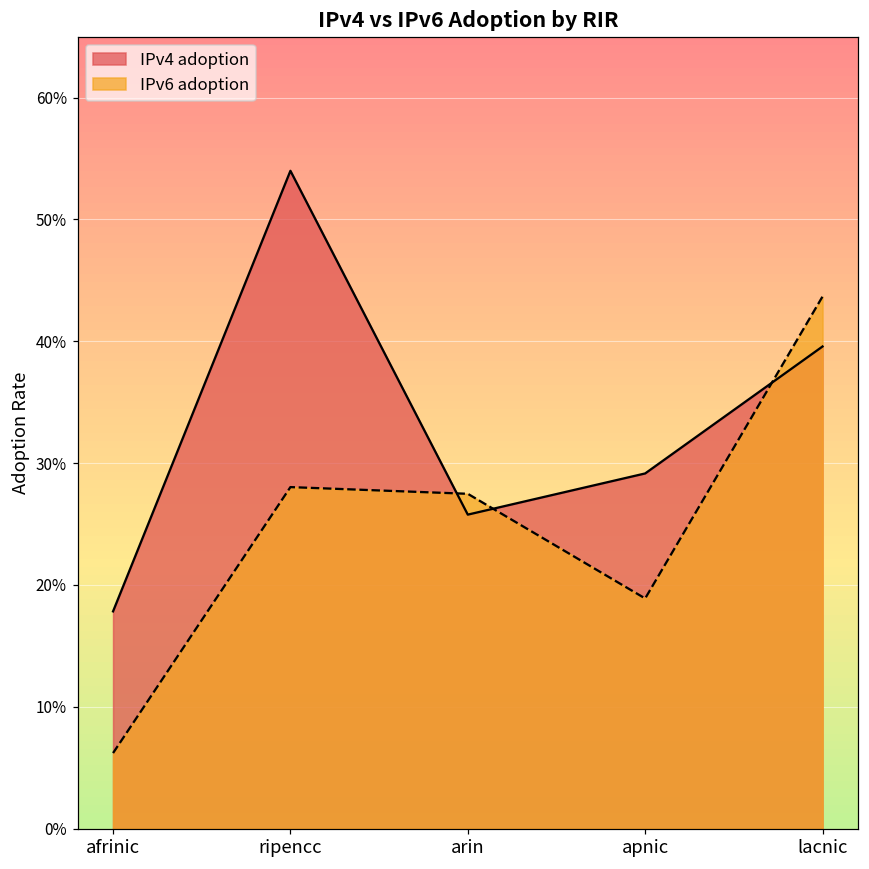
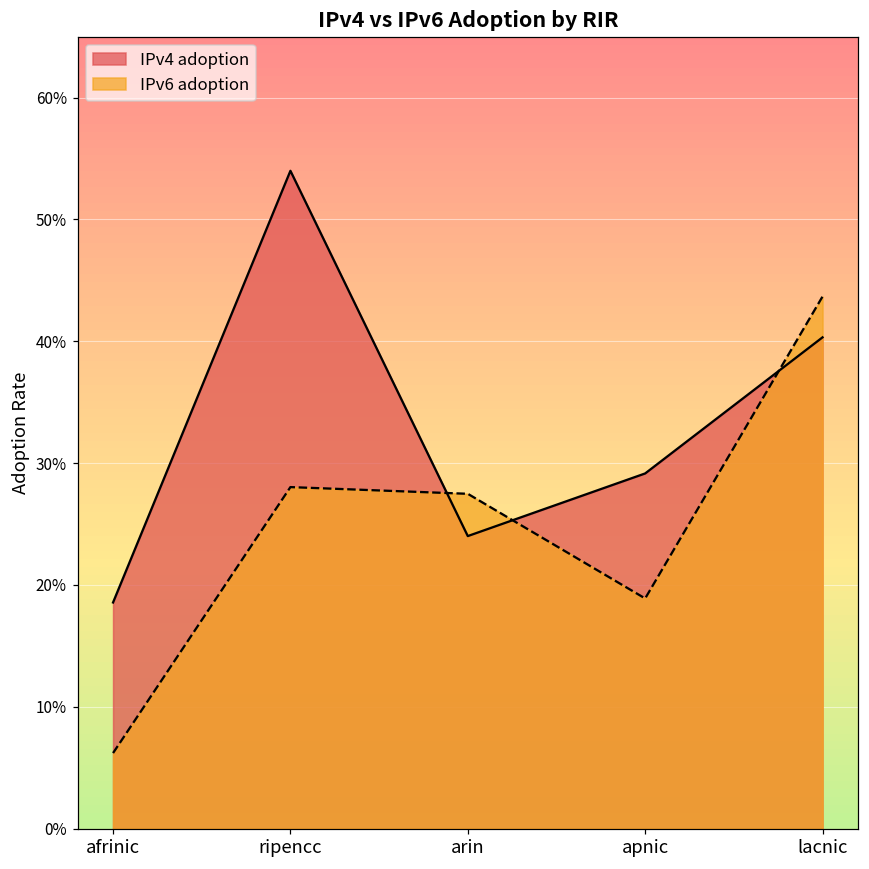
IPv4 adoption, afrinic: 17.8% -> 18.6%
IPv4 adoption, arin: 25.8% -> 24.0%
IPv4 adoption, lacnic: 39.6% -> 40.3%
